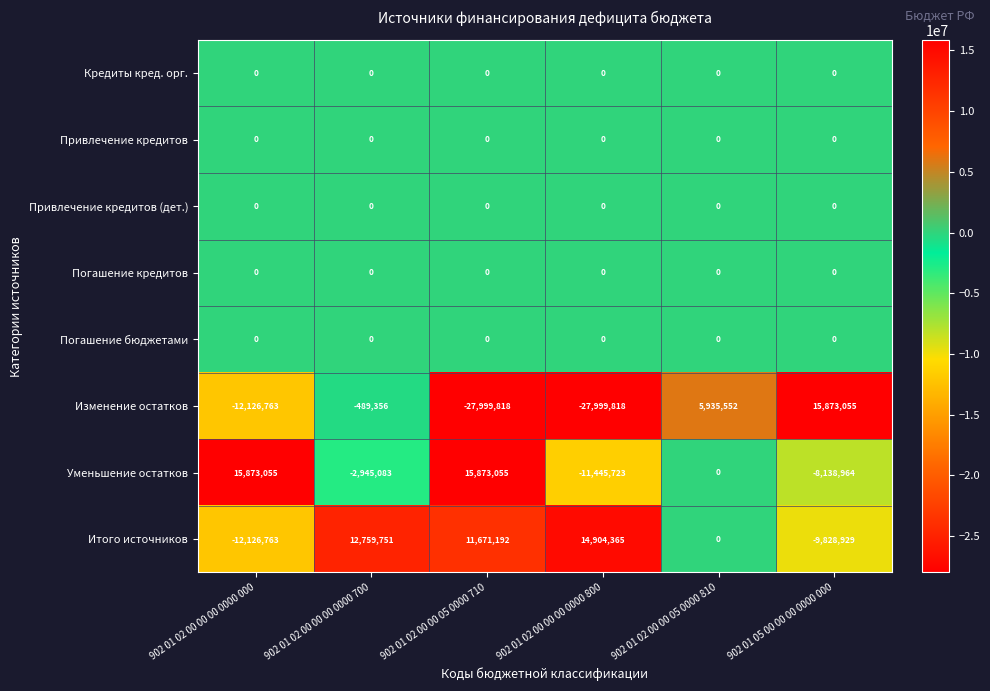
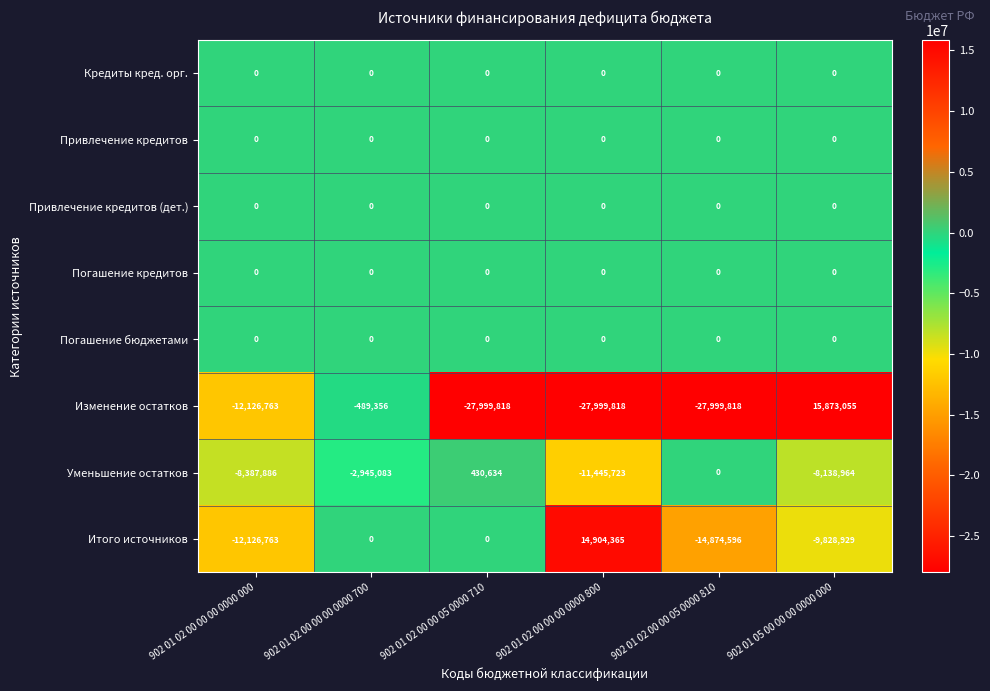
Изменение остатков, 902 01 02 00 00 05 0000 810: 5,935,552 -> -27,999,818
Уменьшение остатков, 902 01 02 00 00 00 0000 000: 15,873,055 -> -8,387,886
Уменьшение остатков, 902 01 02 00 00 05 0000 710: 15,873,055 -> 430,634
Итого источников, 902 01 02 00 00 00 0000 700: 12,759,751 -> 0
Итого источников, 902 01 02 00 00 05 0000 710: 11,671,192 -> 0
Итого источников, 902 01 02 00 00 05 0000 810: 0 -> -14,874,596
